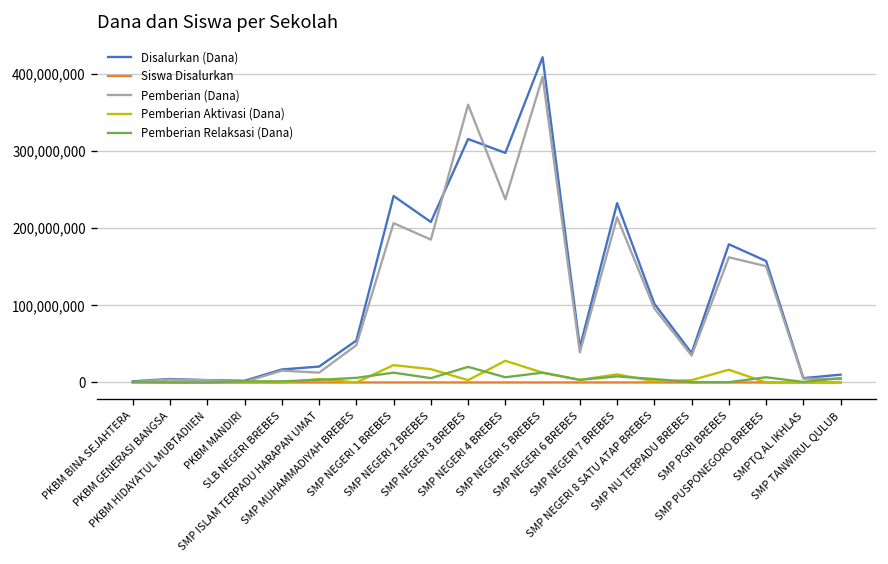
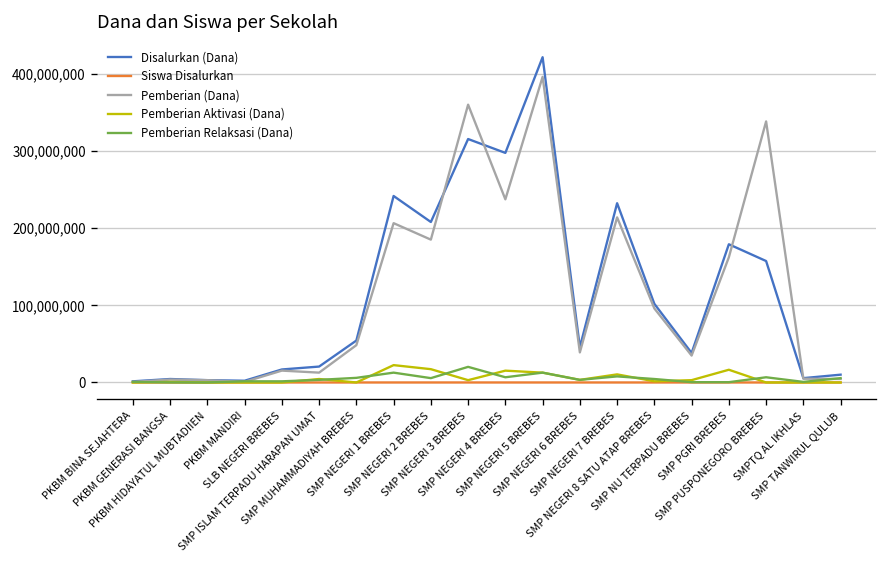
Pemberian Aktivasi (Dana), SMP NEGERI 4 BREBES: 30,000,000 -> 20,000,000
Pemberian (Dana), SMP PUSPONEGORO BREBES: 150,000,000 -> 340,000,000
